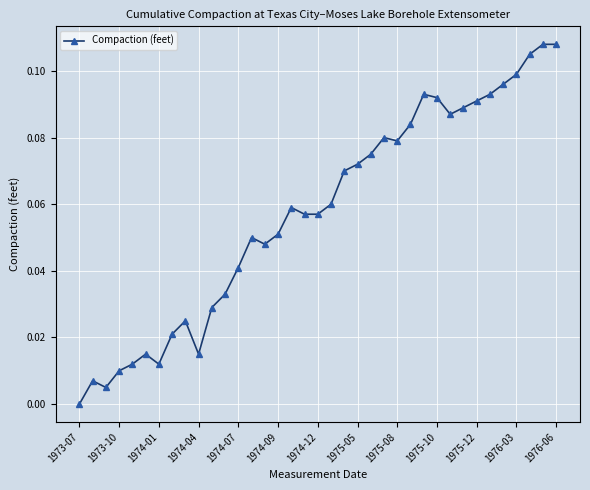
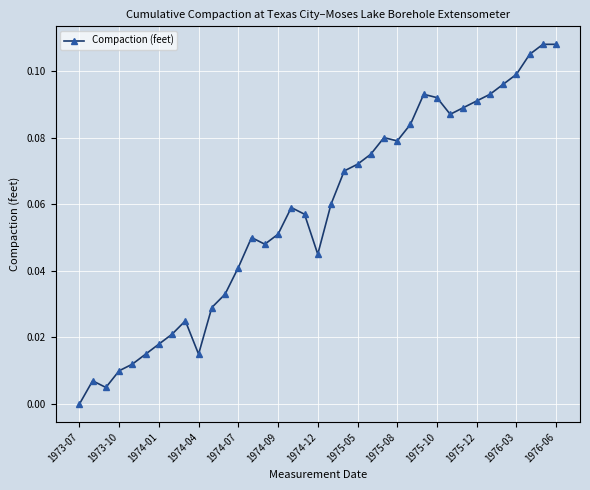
1974-01: 0.012 -> 0.018
1974-12: 0.057 -> 0.045
